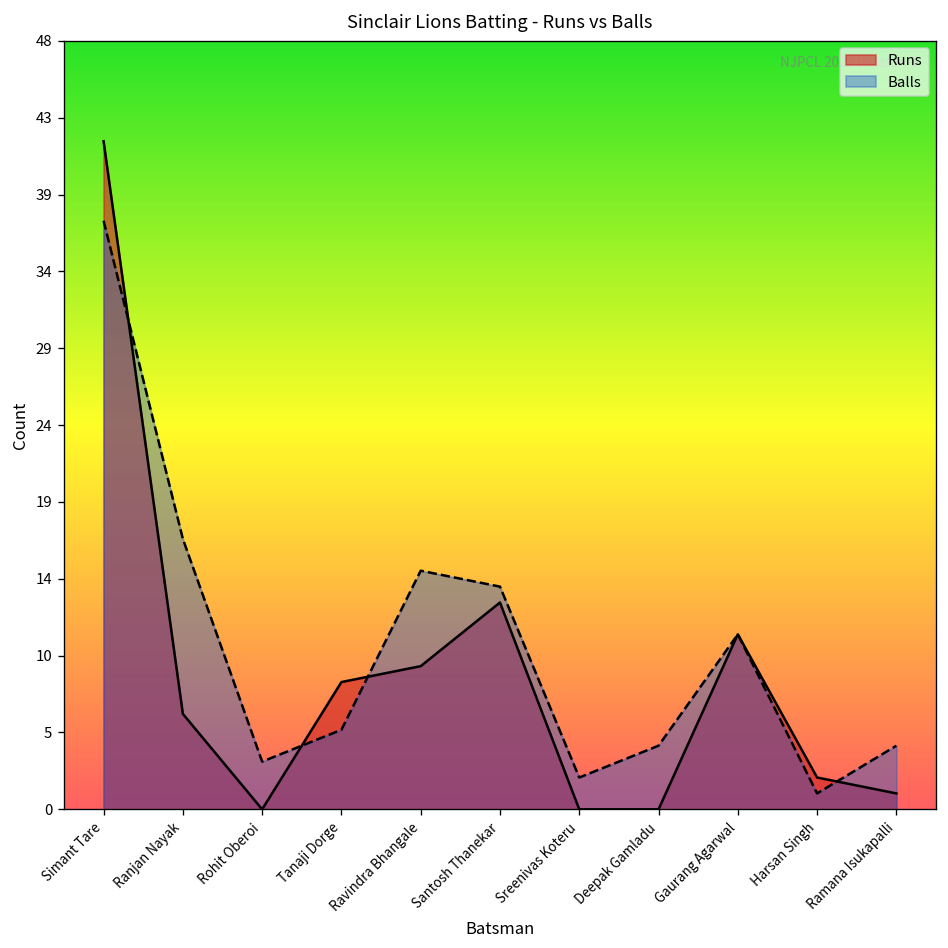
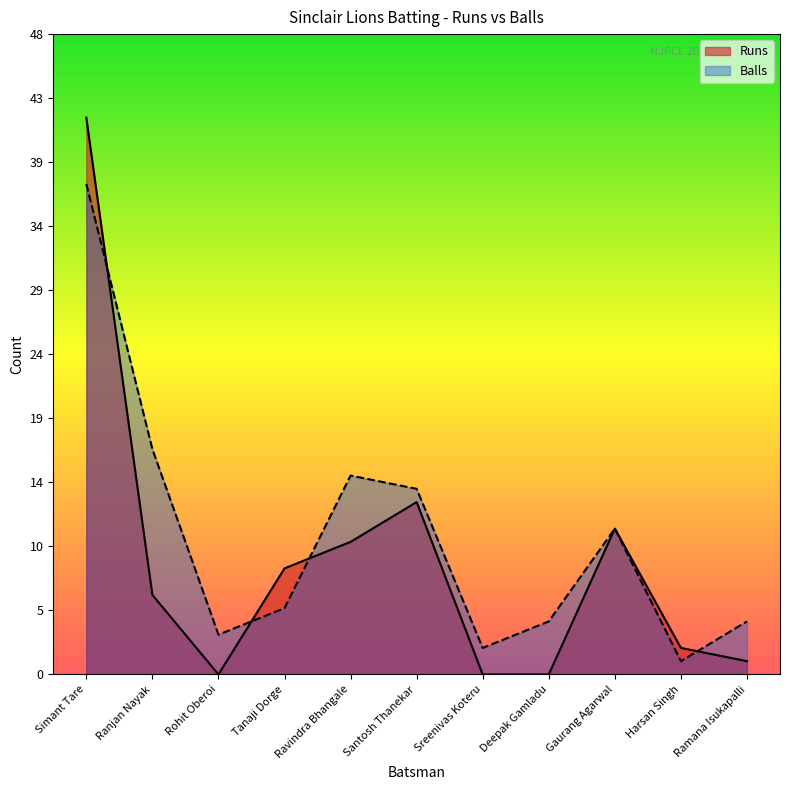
Runs, Ravindra Bhangale: 9 -> 10
